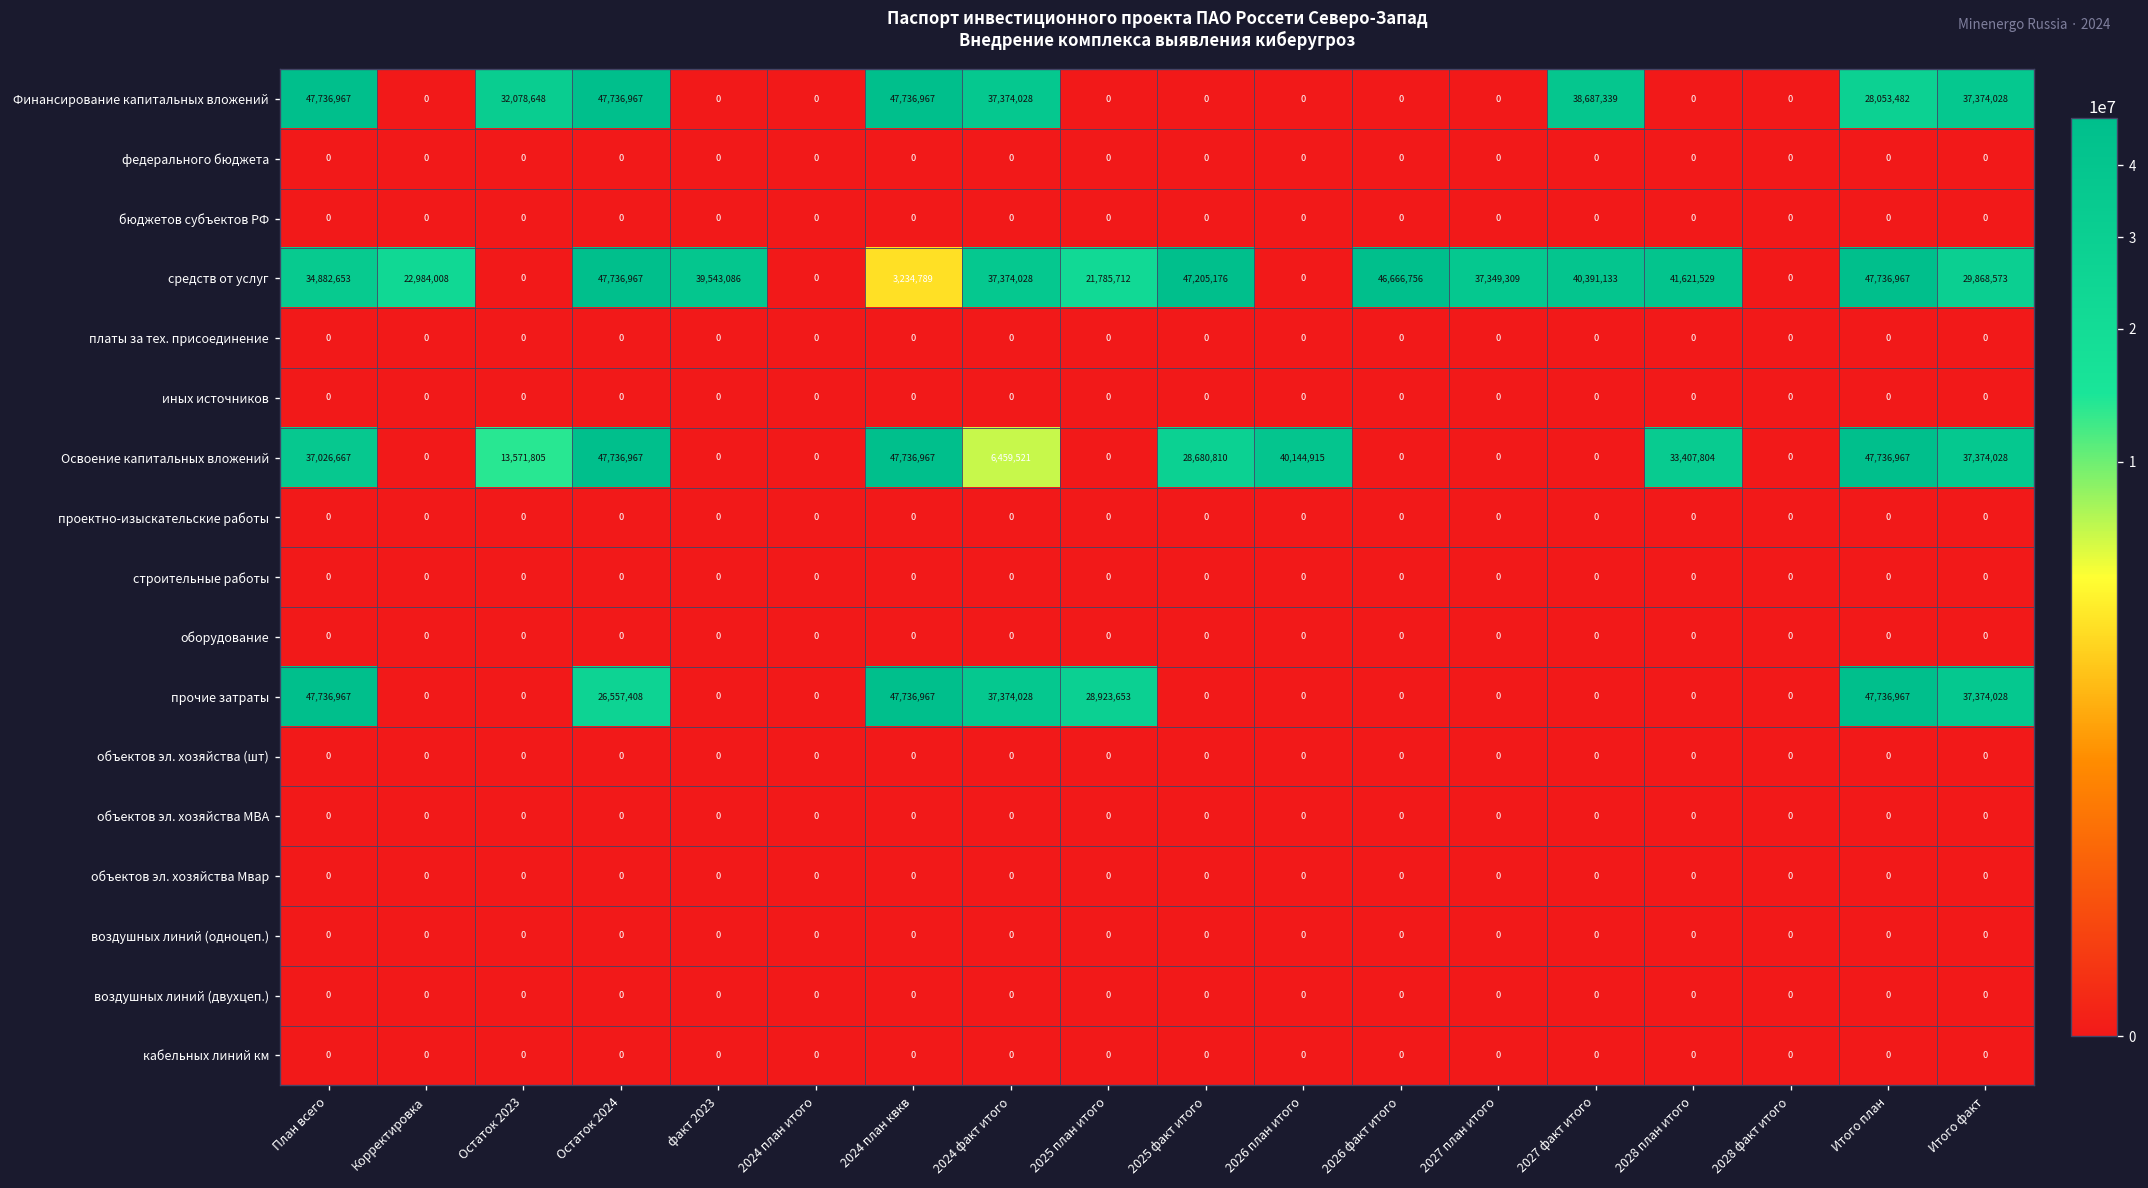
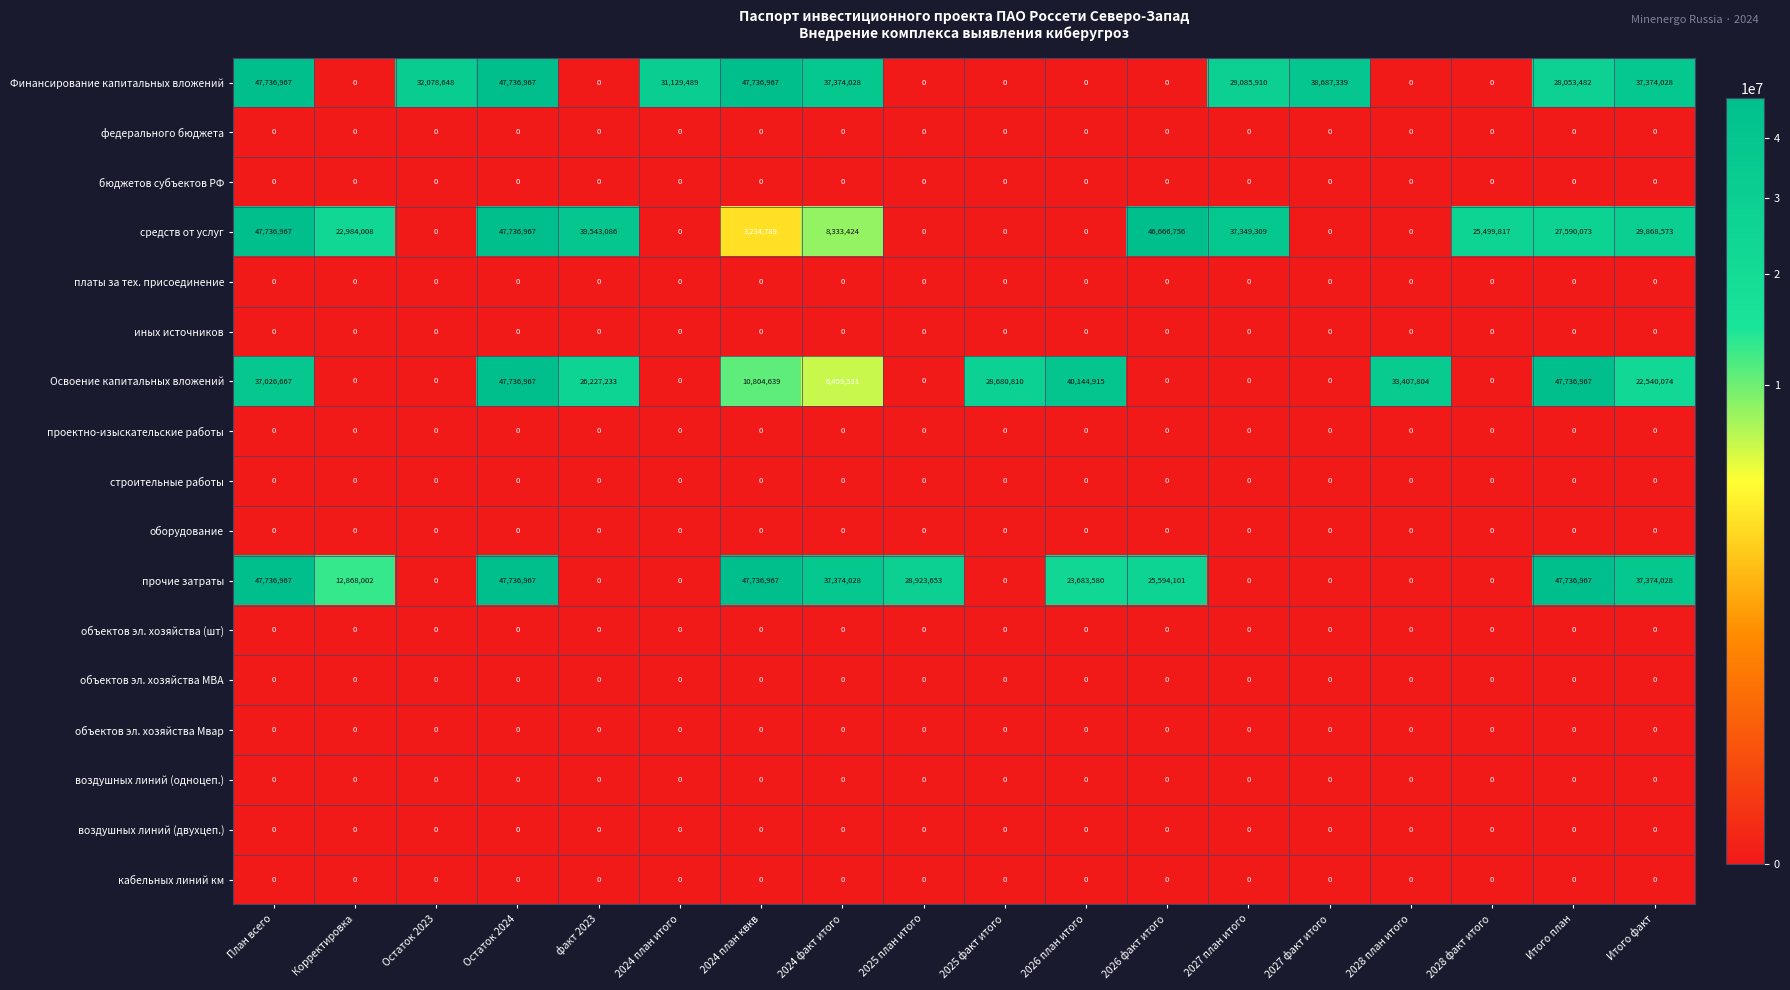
Финансирование капитальных вложений, 2024 план итого: 0 -> 31,129,489
Финансирование капитальных вложений, 2027 план итого: 0 -> 29,085,910
средств от услуг, План всего: 34,882,653 -> 47,736,967
средств от услуг, 2024 факт итого: 37,374,028 -> 8,333,424
средств от услуг, 2025 план итого: 21,785,712 -> 0
средств от услуг, 2025 факт итого: 47,205,176 -> 0
средств от услуг, 2027 факт итого: 40,391,133 -> 0
средств от услуг, 2028 план итого: 41,621,529 -> 0
средств от услуг, 2028 факт итого: 0 -> 25,499,817
средств от услуг, Итого план: 47,736,967 -> 27,590,073
Освоение капитальных вложений, Остаток 2023: 13,571,805 -> 0
Освоение капитальных вложений, факт 2023: 0 -> 26,227,233
Освоение капитальных вложений, 2024 план квкв: 47,736,967 -> 10,804,639
Освоение капитальных вложений, Итого факт: 37,374,028 -> 22,540,074
прочие затраты, Корректировка: 0 -> 12,868,002
прочие затраты, Остаток 2024: 26,557,408 -> 47,736,967
прочие затраты, 2026 план итого: 0 -> 23,683,580
прочие затраты, 2026 факт итого: 0 -> 25,594,101
